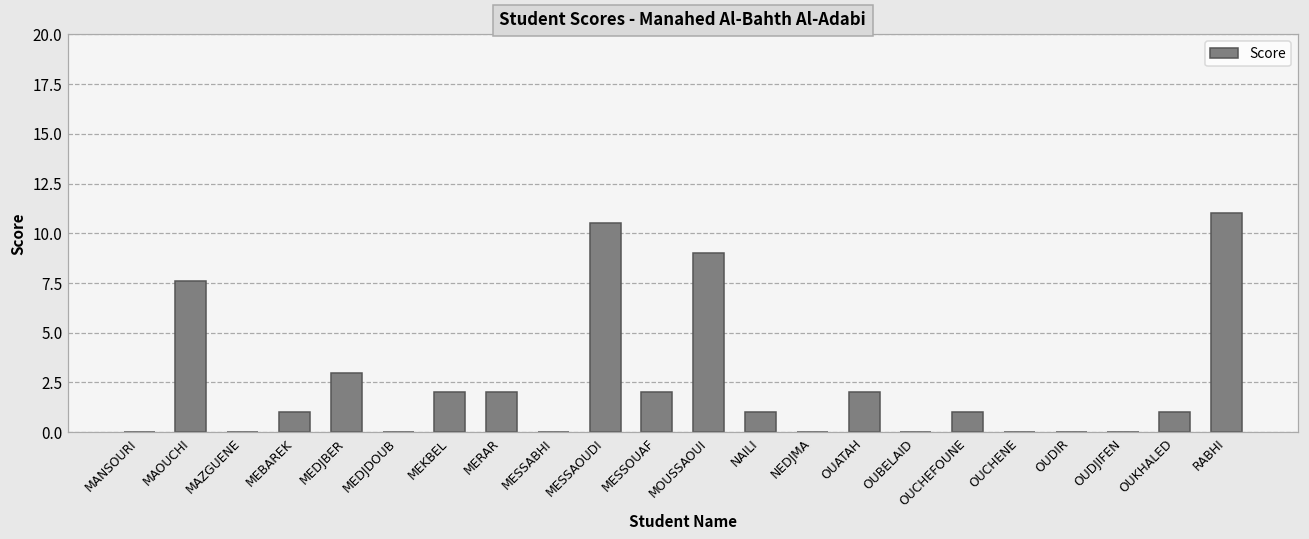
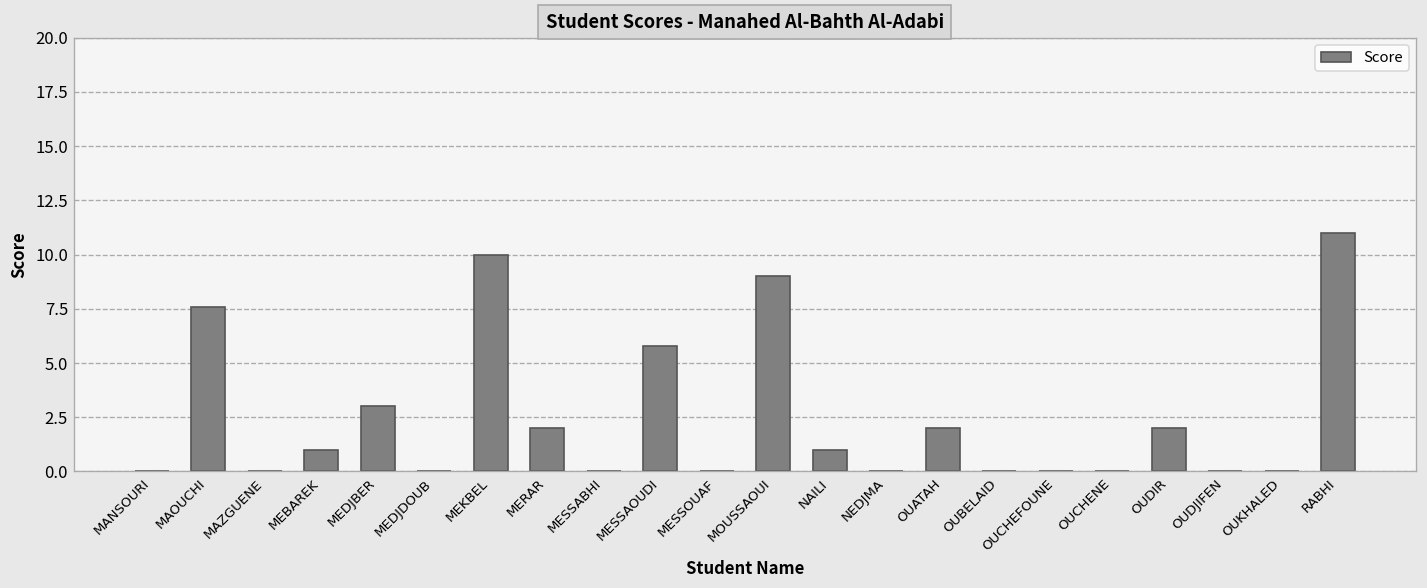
MEKBEL: 2 -> 10
MESSAOUDI: 10.5 -> 5.8
MESSOUAF: 2 -> 0
OUCHEFOUNE: 1 -> 0
OUDIR: 0 -> 2
OUKHALED: 1 -> 0
